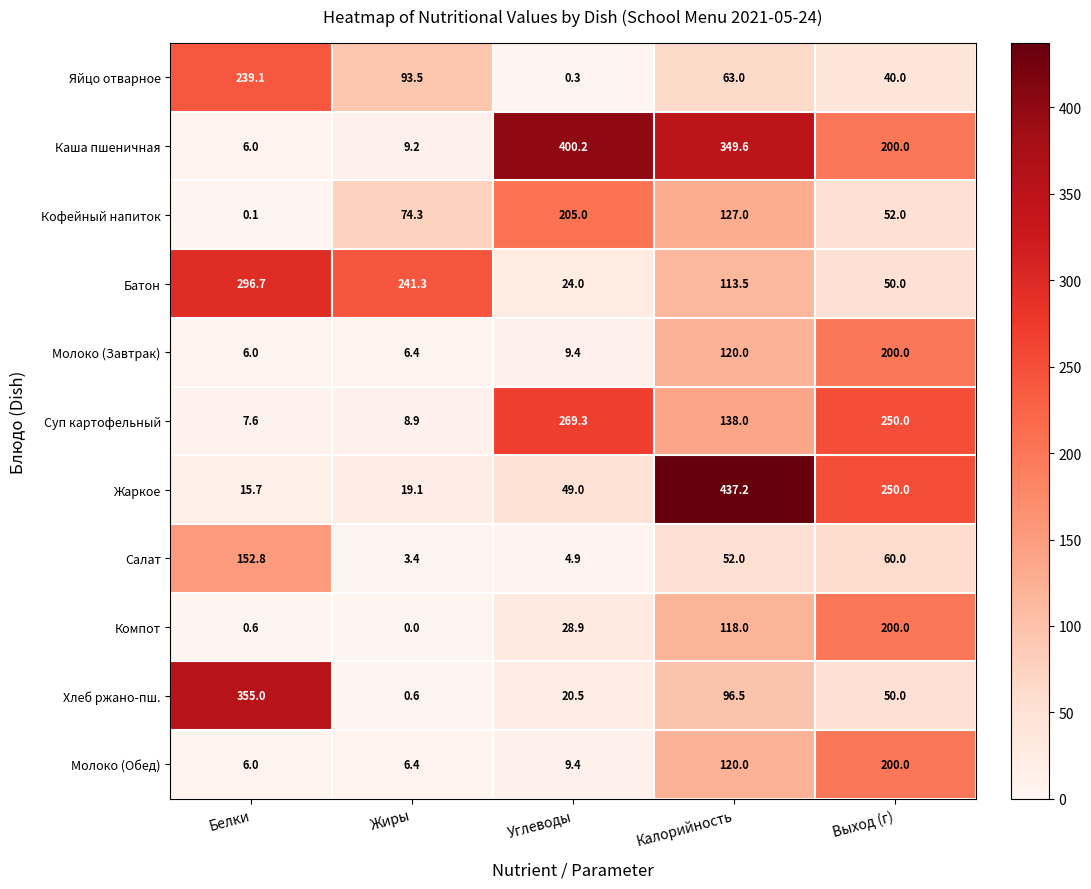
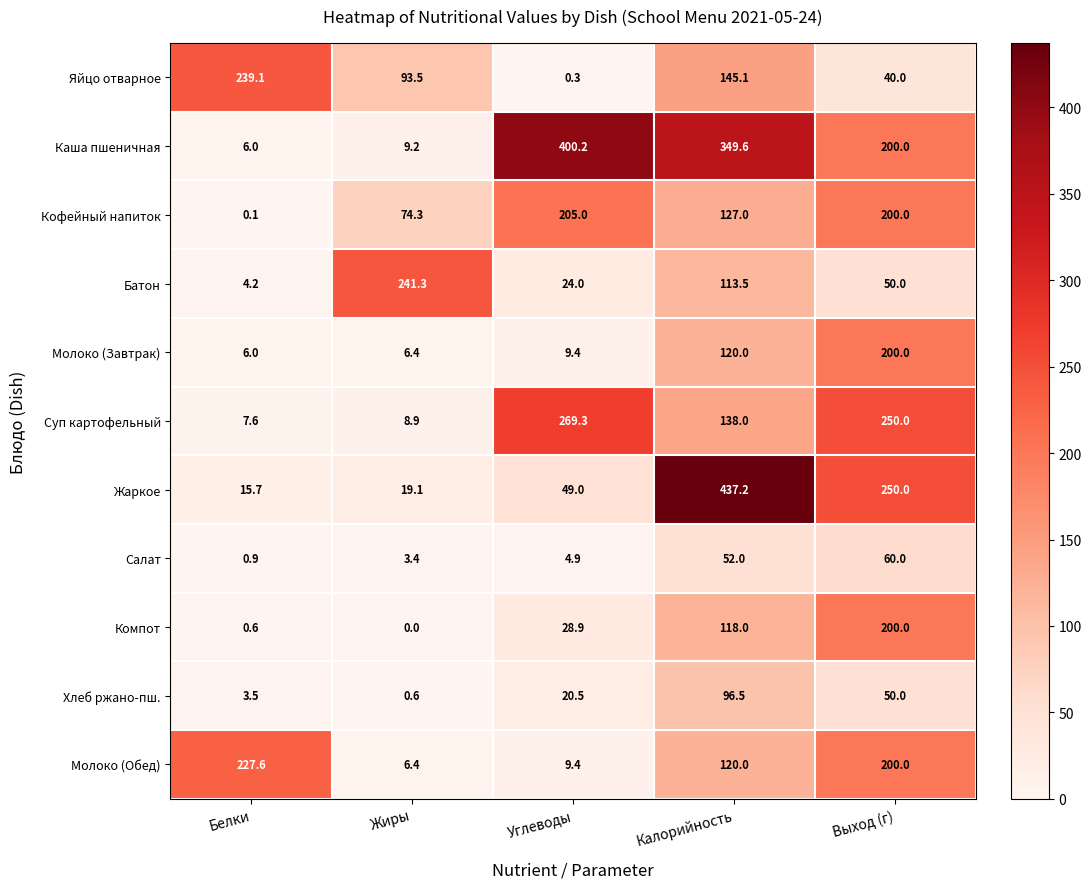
Яйцо отварное, Калорийность: 63.0 -> 145.1
Кофейный напиток, Выход (г): 52.0 -> 200.0
Батон, Белки: 296.7 -> 4.2
Салат, Белки: 152.8 -> 0.9
Хлеб ржано-пш., Белки: 355.0 -> 3.5
Молоко (Обед), Белки: 6.0 -> 227.6
